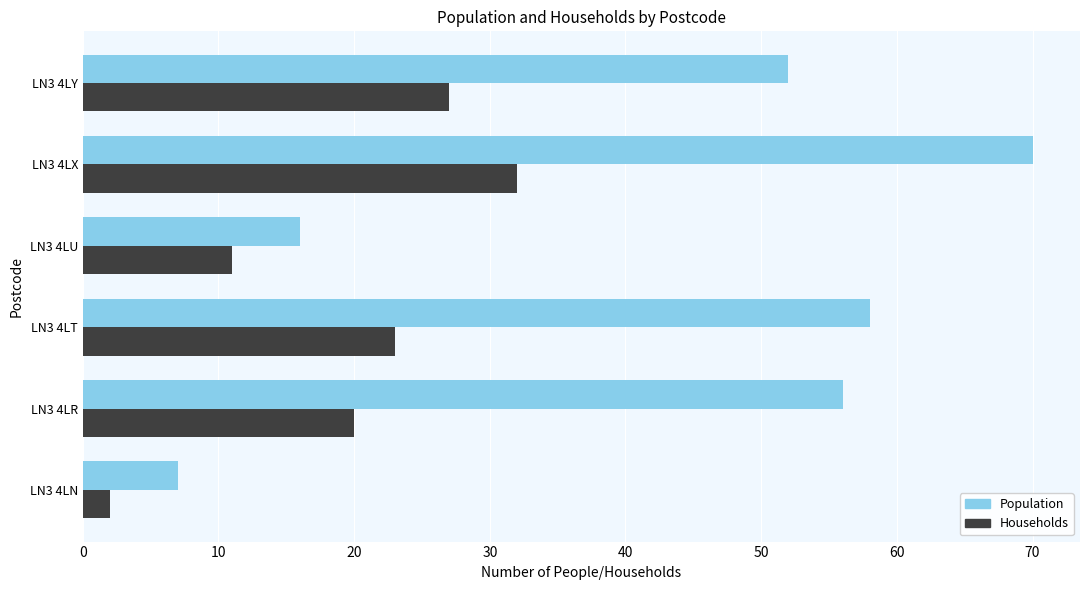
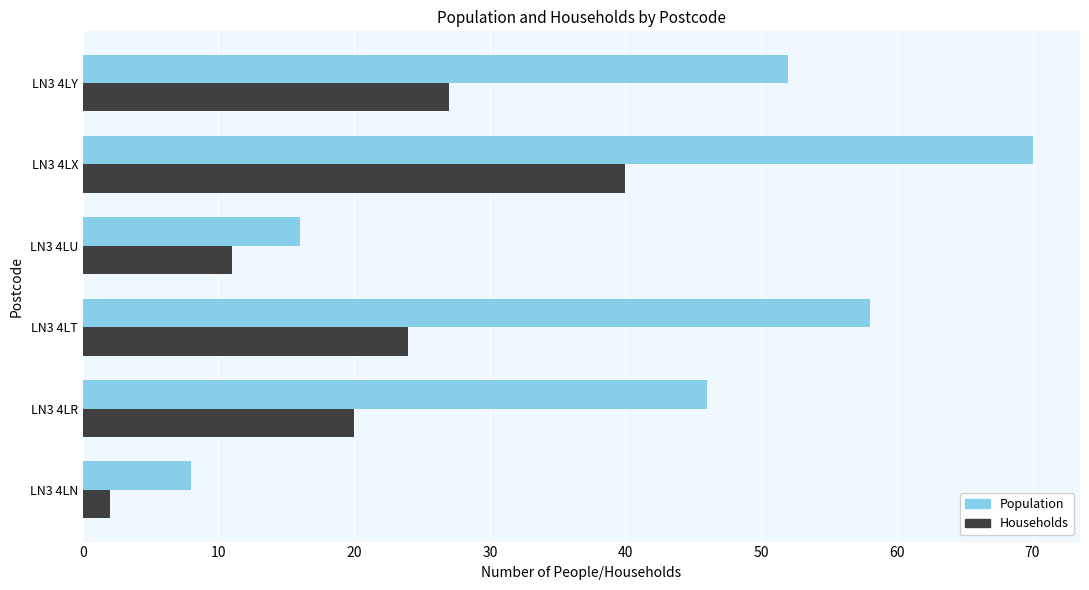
Households, LN3 4LX: 32 -> 40
Households, LN3 4LT: 23 -> 24
Population, LN3 4LR: 56 -> 46
Population, LN3 4LN: 7 -> 8
